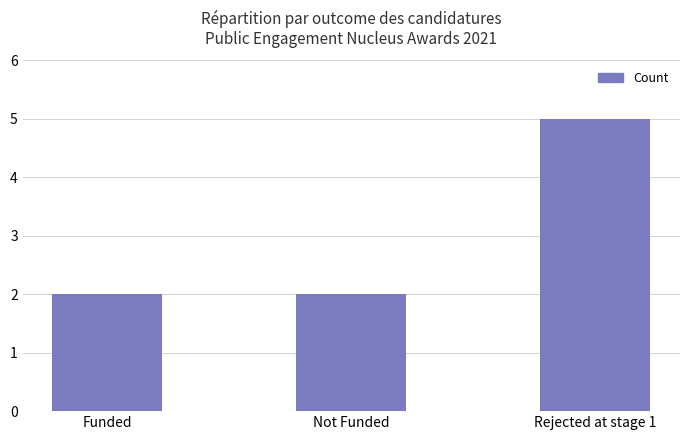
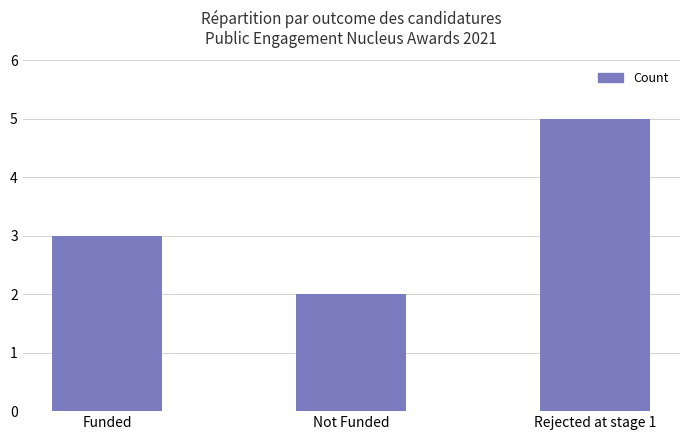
Funded: 2 -> 3
